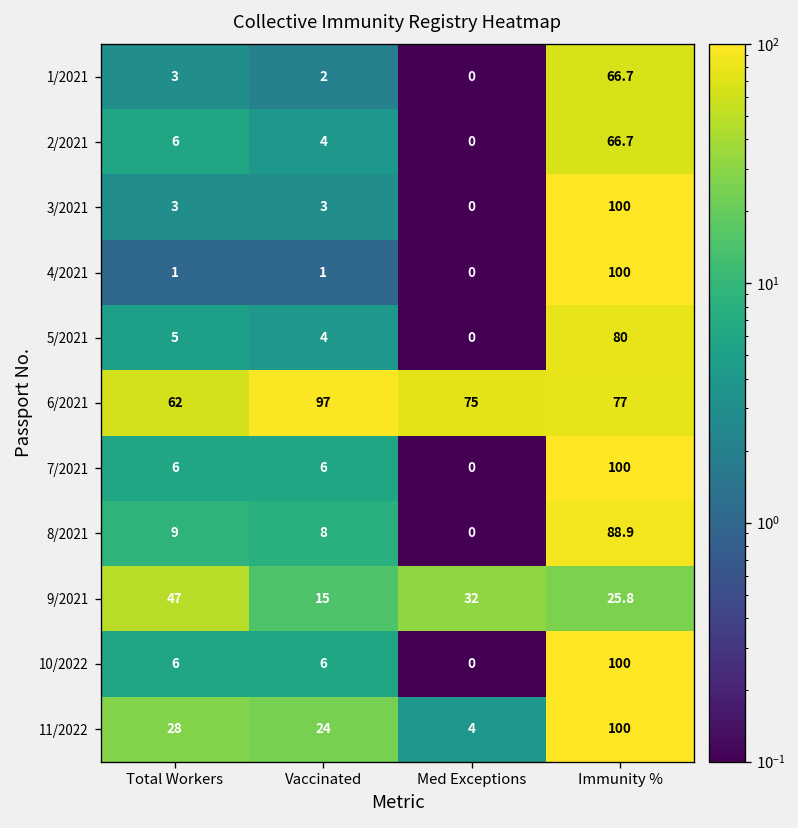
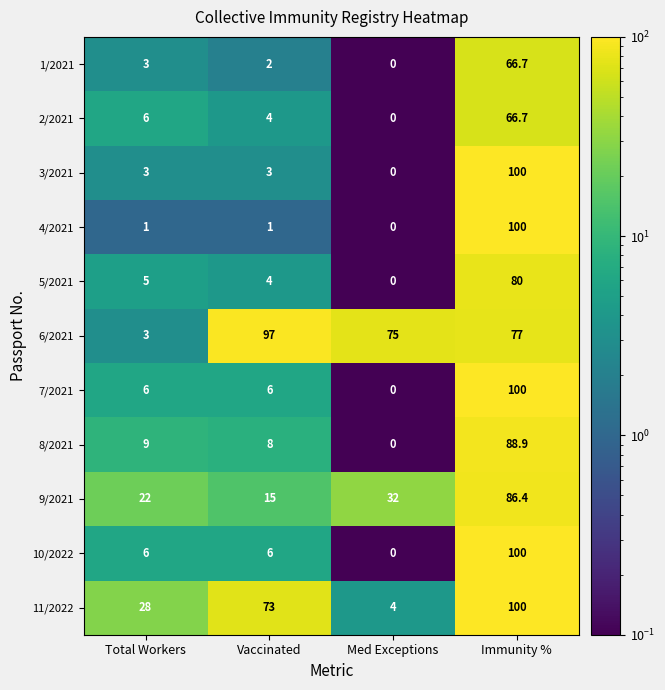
6/2021, Total Workers: 62 -> 3
9/2021, Total Workers: 47 -> 22
9/2021, Immunity %: 25.8 -> 86.4
11/2022, Vaccinated: 24 -> 73
